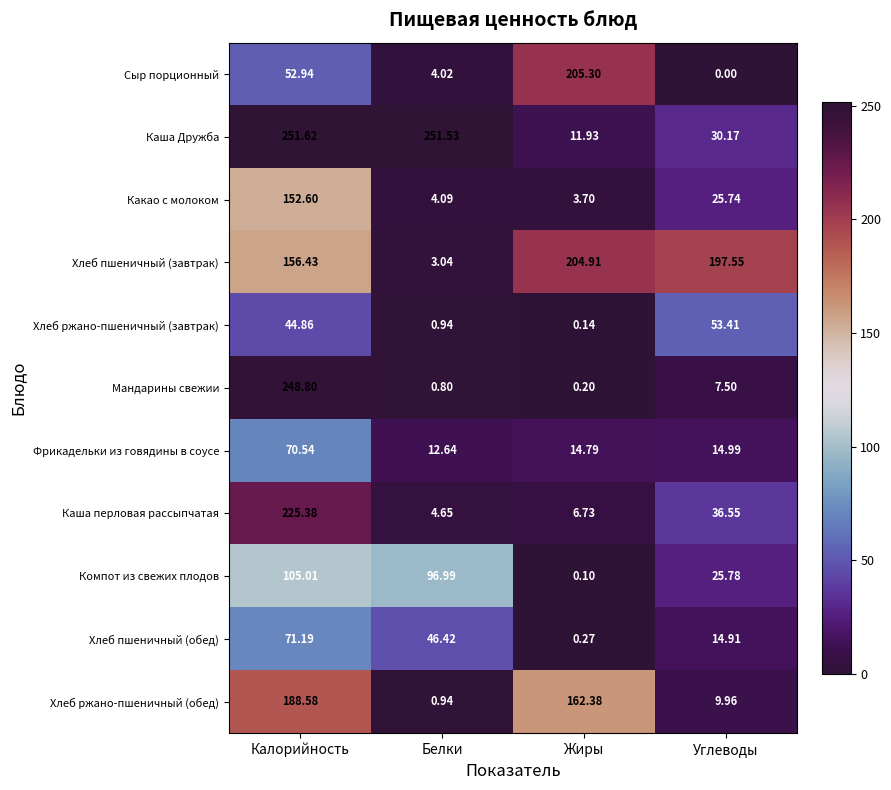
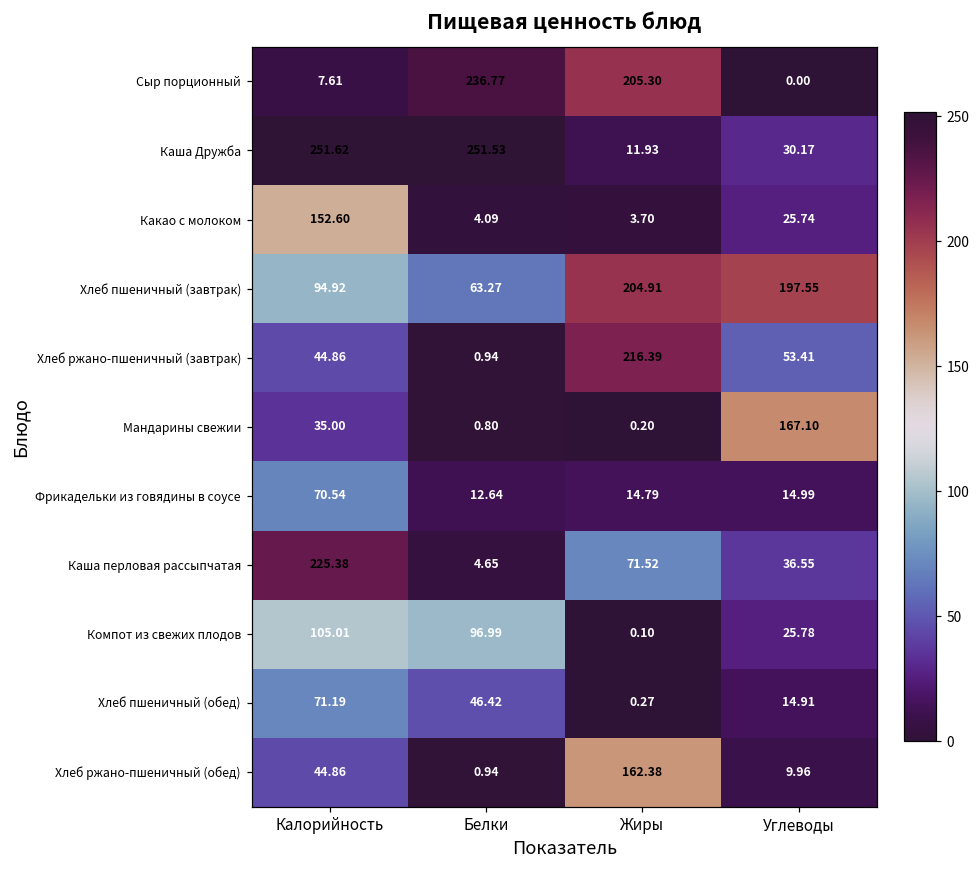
Сыр порционный, Калорийность: 52.94 -> 7.61
Сыр порционный, Белки: 4.02 -> 236.77
Хлеб пшеничный (завтрак), Калорийность: 156.43 -> 94.92
Хлеб пшеничный (завтрак), Белки: 3.04 -> 63.27
Хлеб ржано-пшеничный (завтрак), Жиры: 0.14 -> 216.39
Мандарины свежии, Калорийность: 248.80 -> 35.00
Мандарины свежии, Углеводы: 7.50 -> 167.10
Каша перловая рассыпчатая, Жиры: 6.73 -> 71.52
Хлеб ржано-пшеничный (обед), Калорийность: 188.58 -> 44.86
